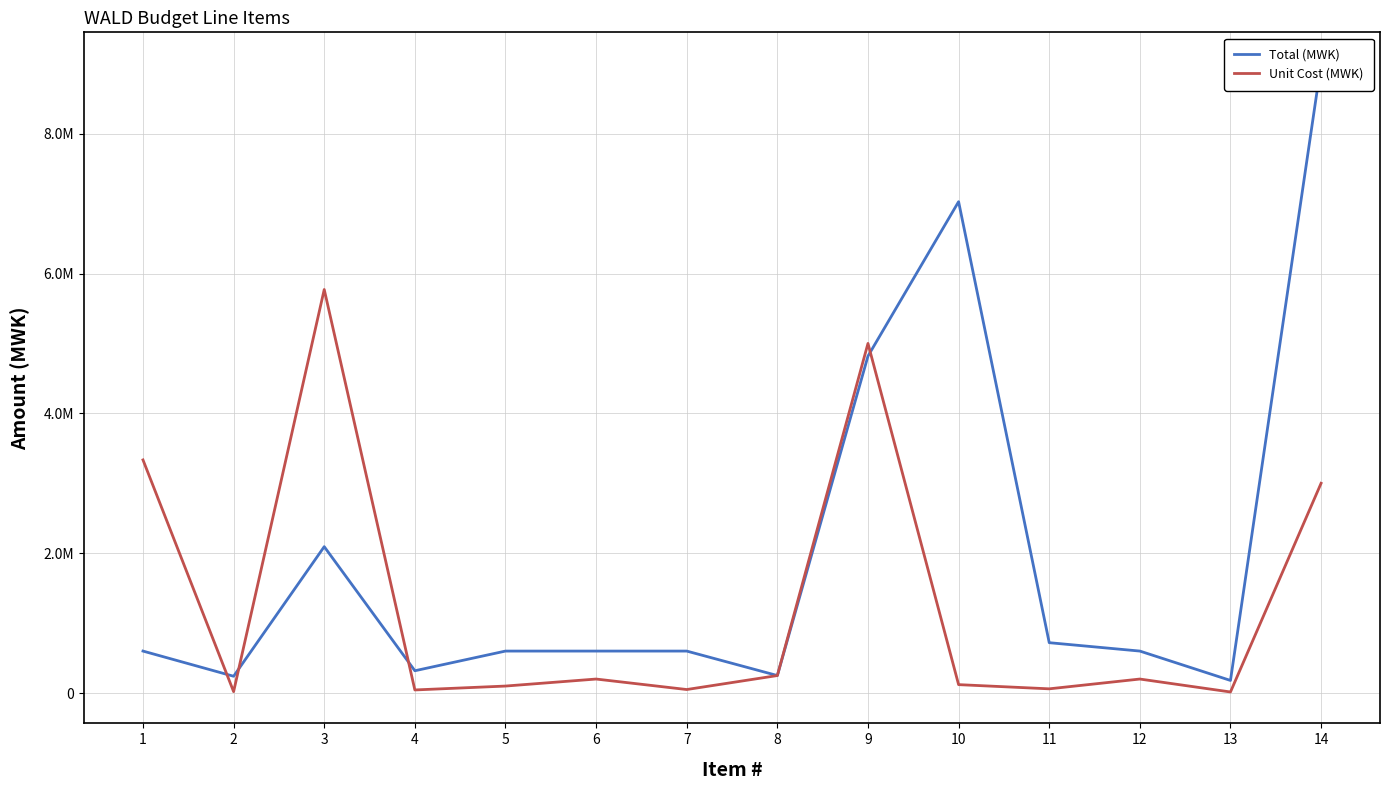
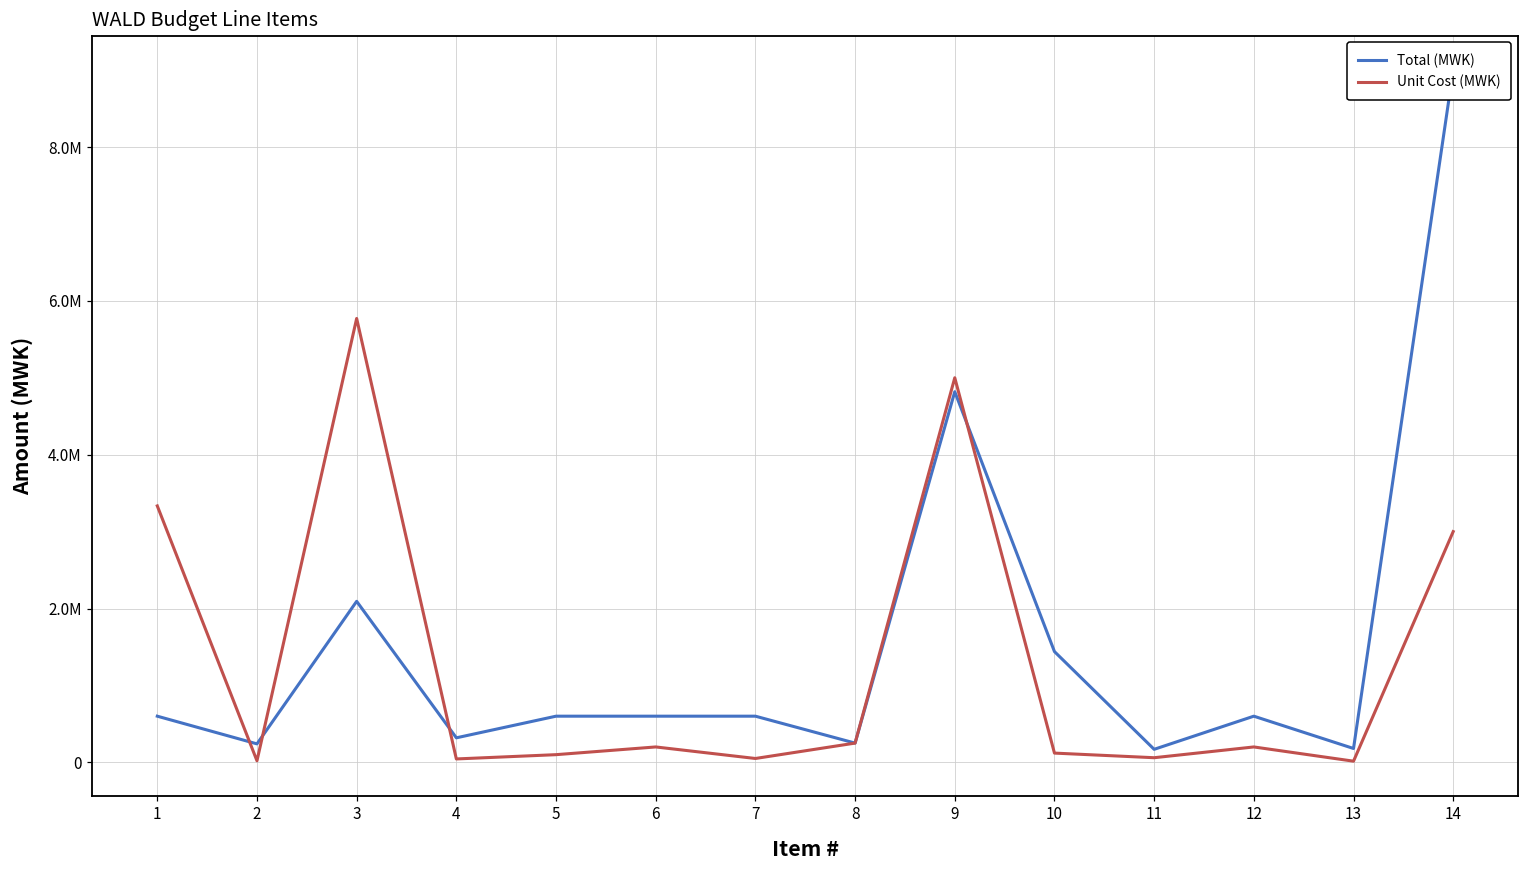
Total (MWK), 10: 7000000 -> 1400000
Total (MWK), 11: 700000 -> 200000
